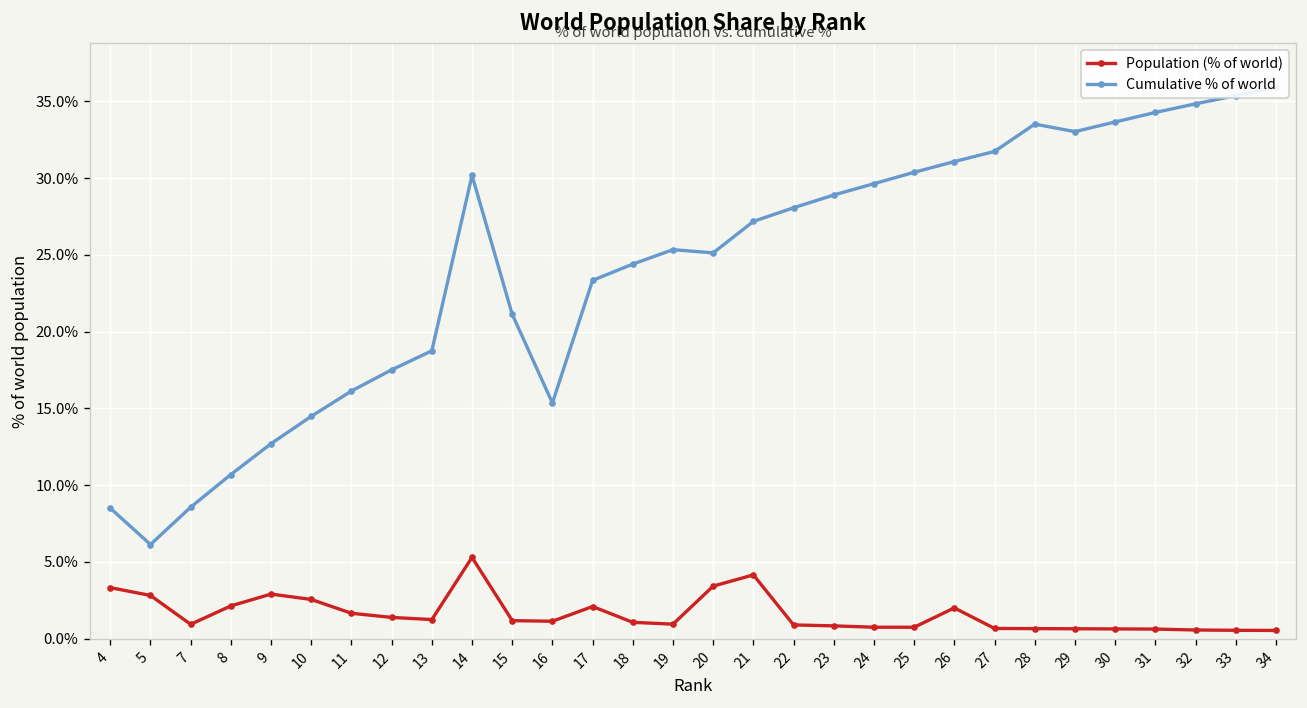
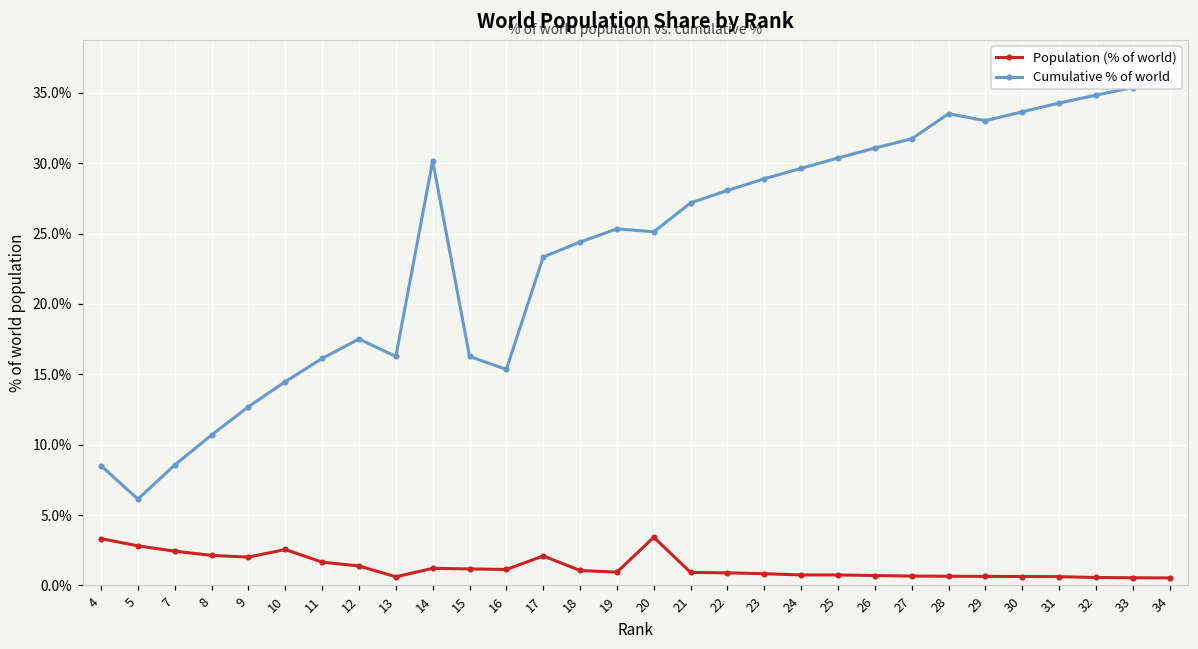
Population (% of world), 7: 0.9% -> 2.4%
Population (% of world), 9: 2.9% -> 2.0%
Population (% of world), 13: 1.2% -> 0.6%
Cumulative % of world, 13: 18.8% -> 16.3%
Population (% of world), 14: 5.3% -> 1.2%
Cumulative % of world, 15: 21.1% -> 16.3%
Population (% of world), 21: 4.2% -> 0.9%
Population (% of world), 26: 2.0% -> 0.7%
